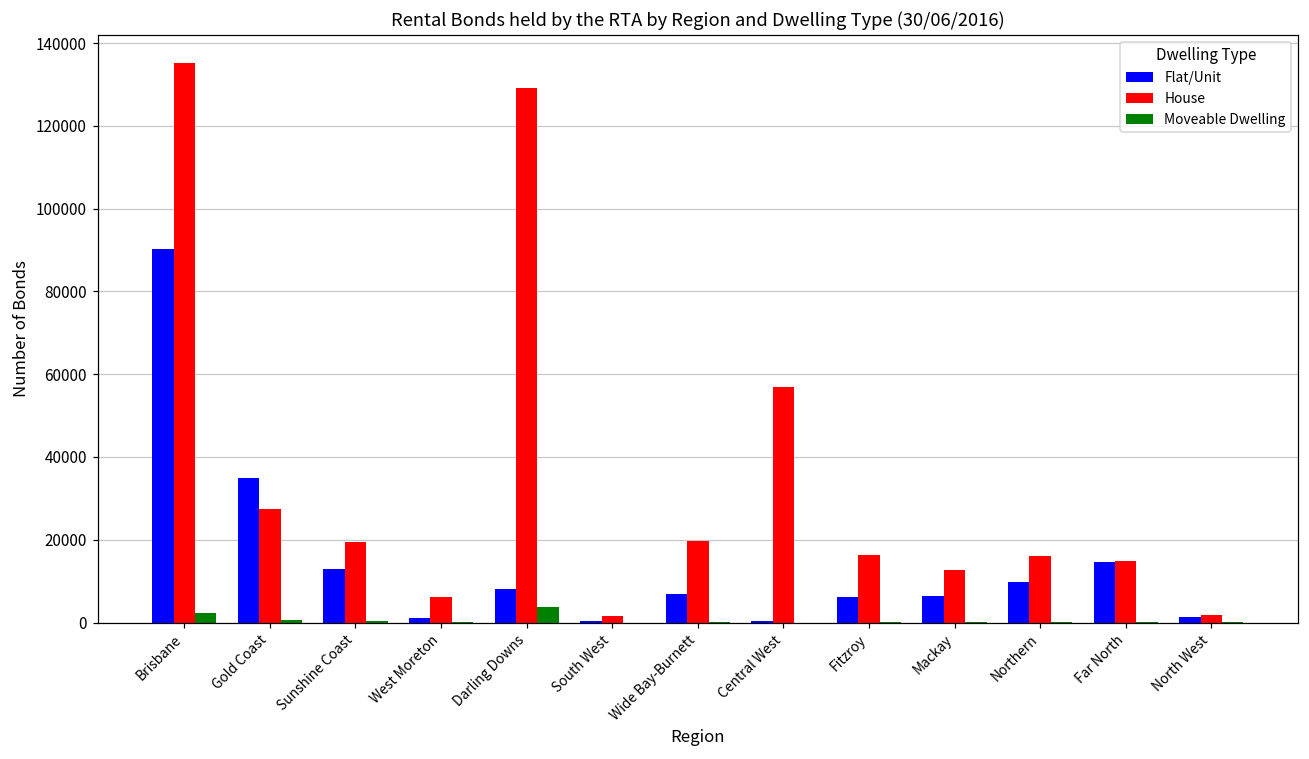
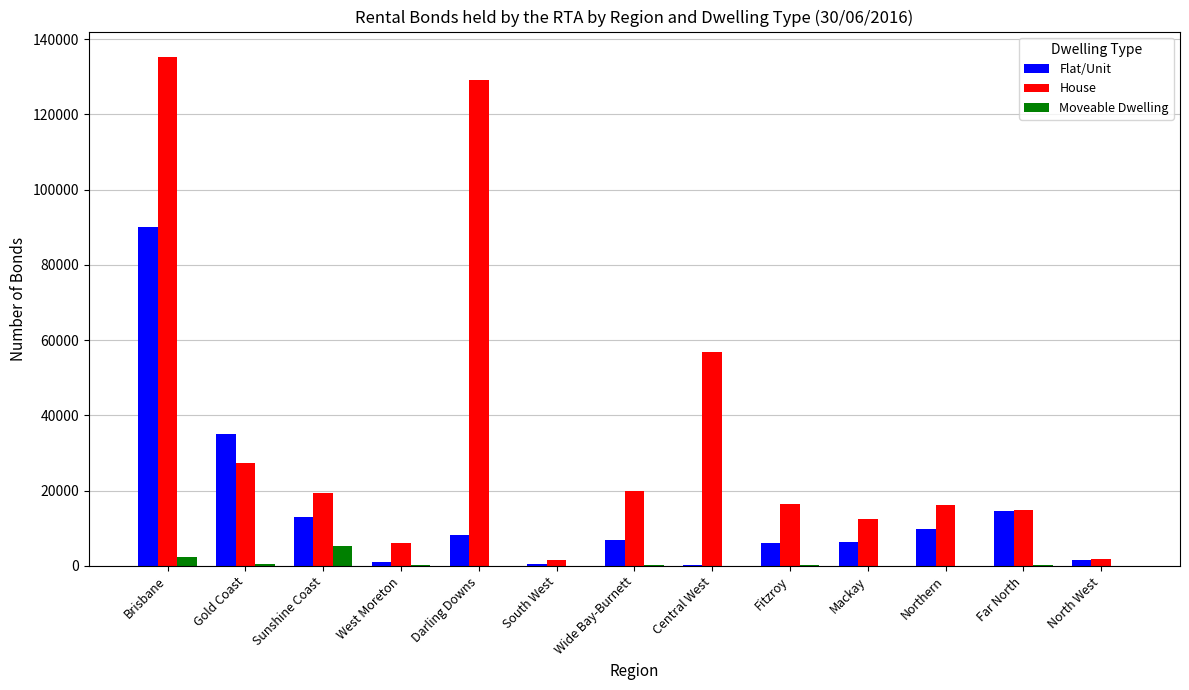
Moveable Dwelling, Sunshine Coast: 0 -> 5000
Moveable Dwelling, Darling Downs: 4000 -> 0
